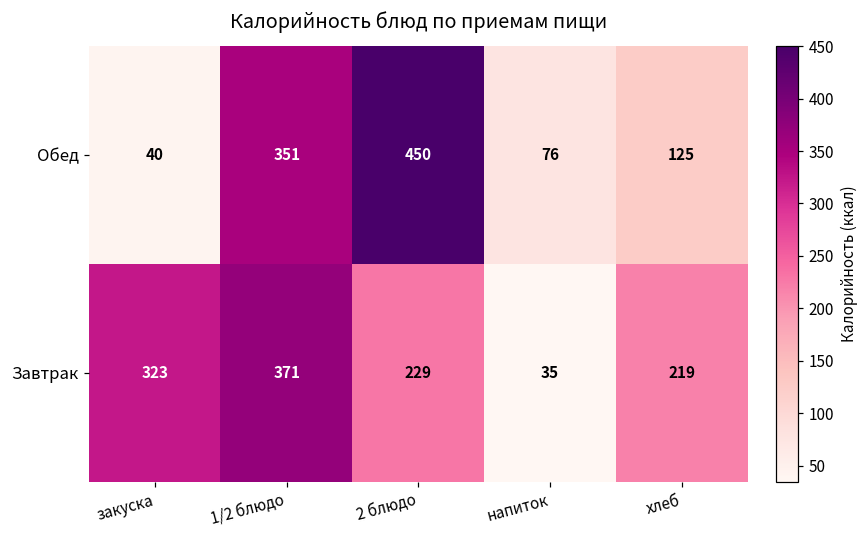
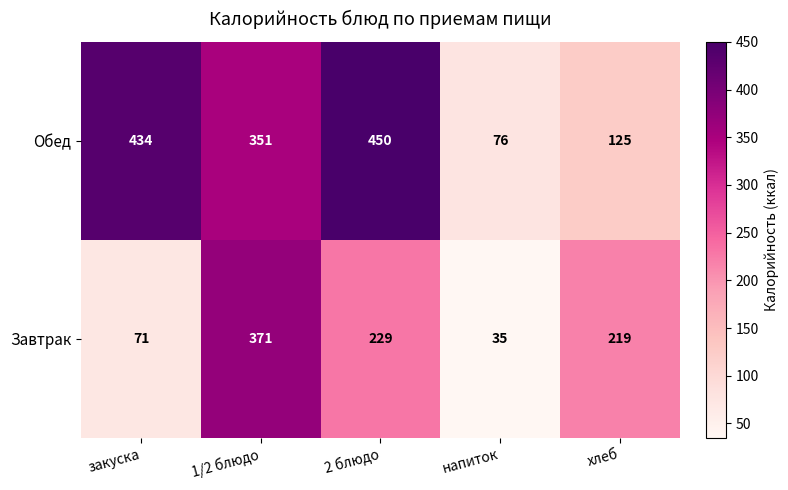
Обед, закуска: 40 -> 434
Завтрак, закуска: 323 -> 71
